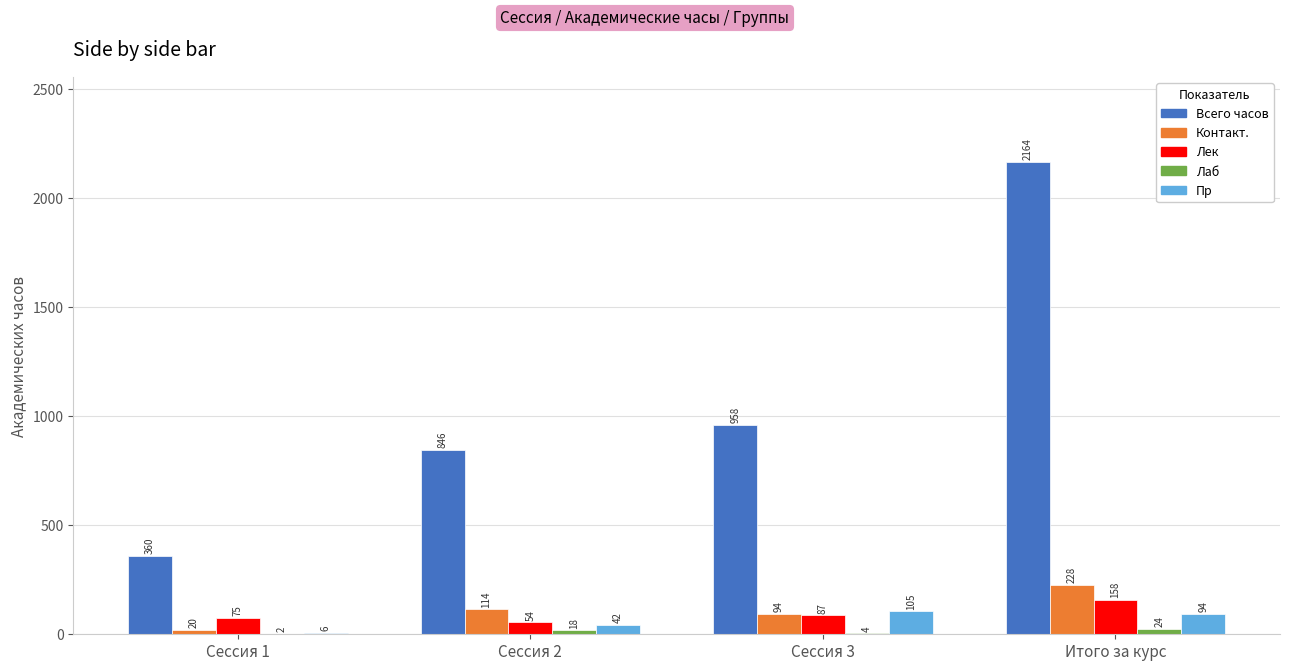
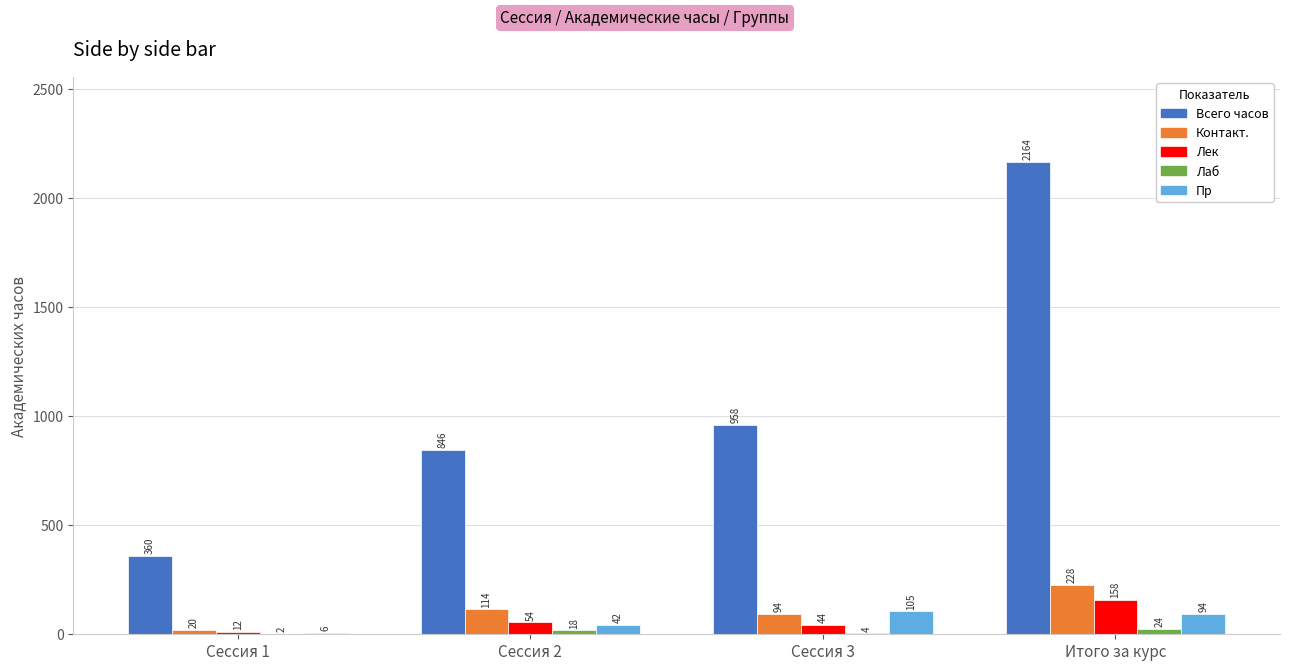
Лек, Сессия 1: 75 -> 12
Лек, Сессия 3: 87 -> 44
